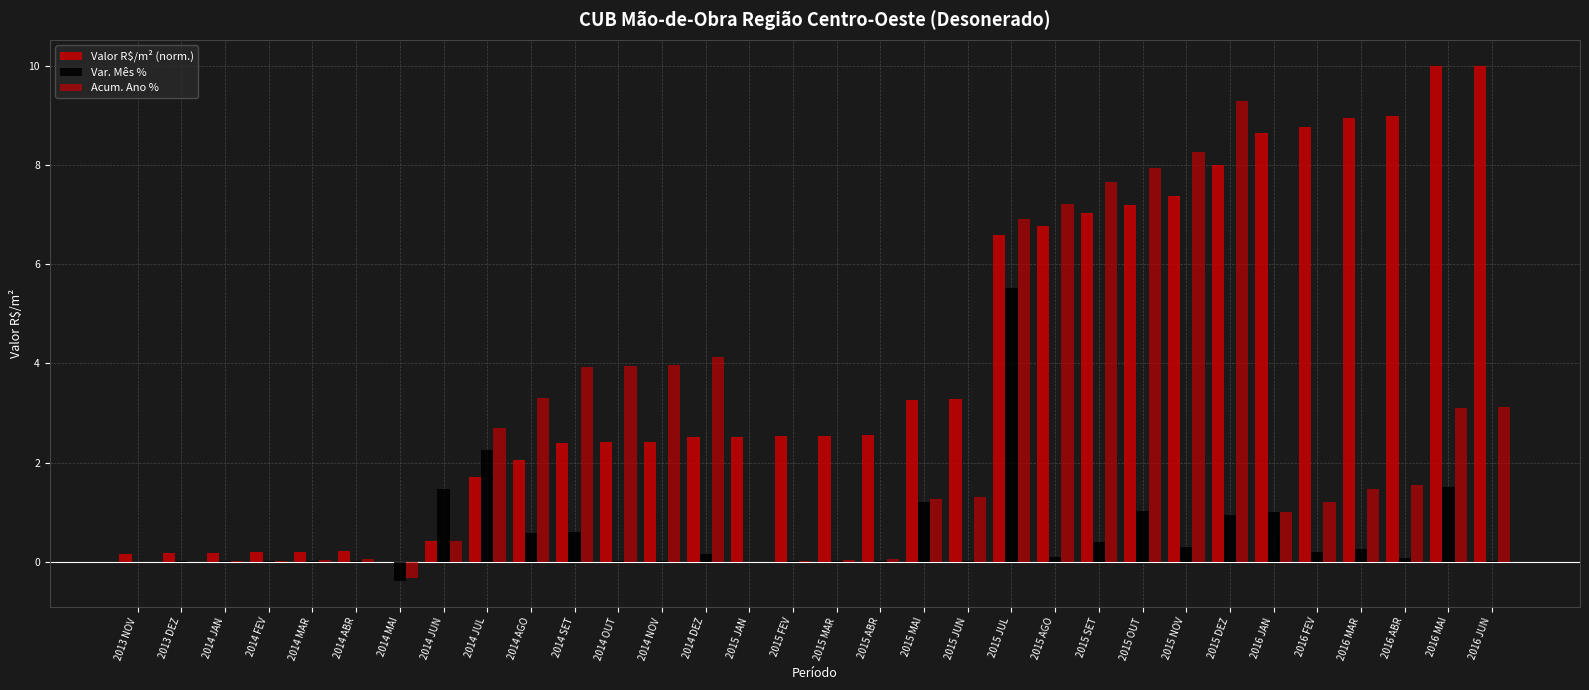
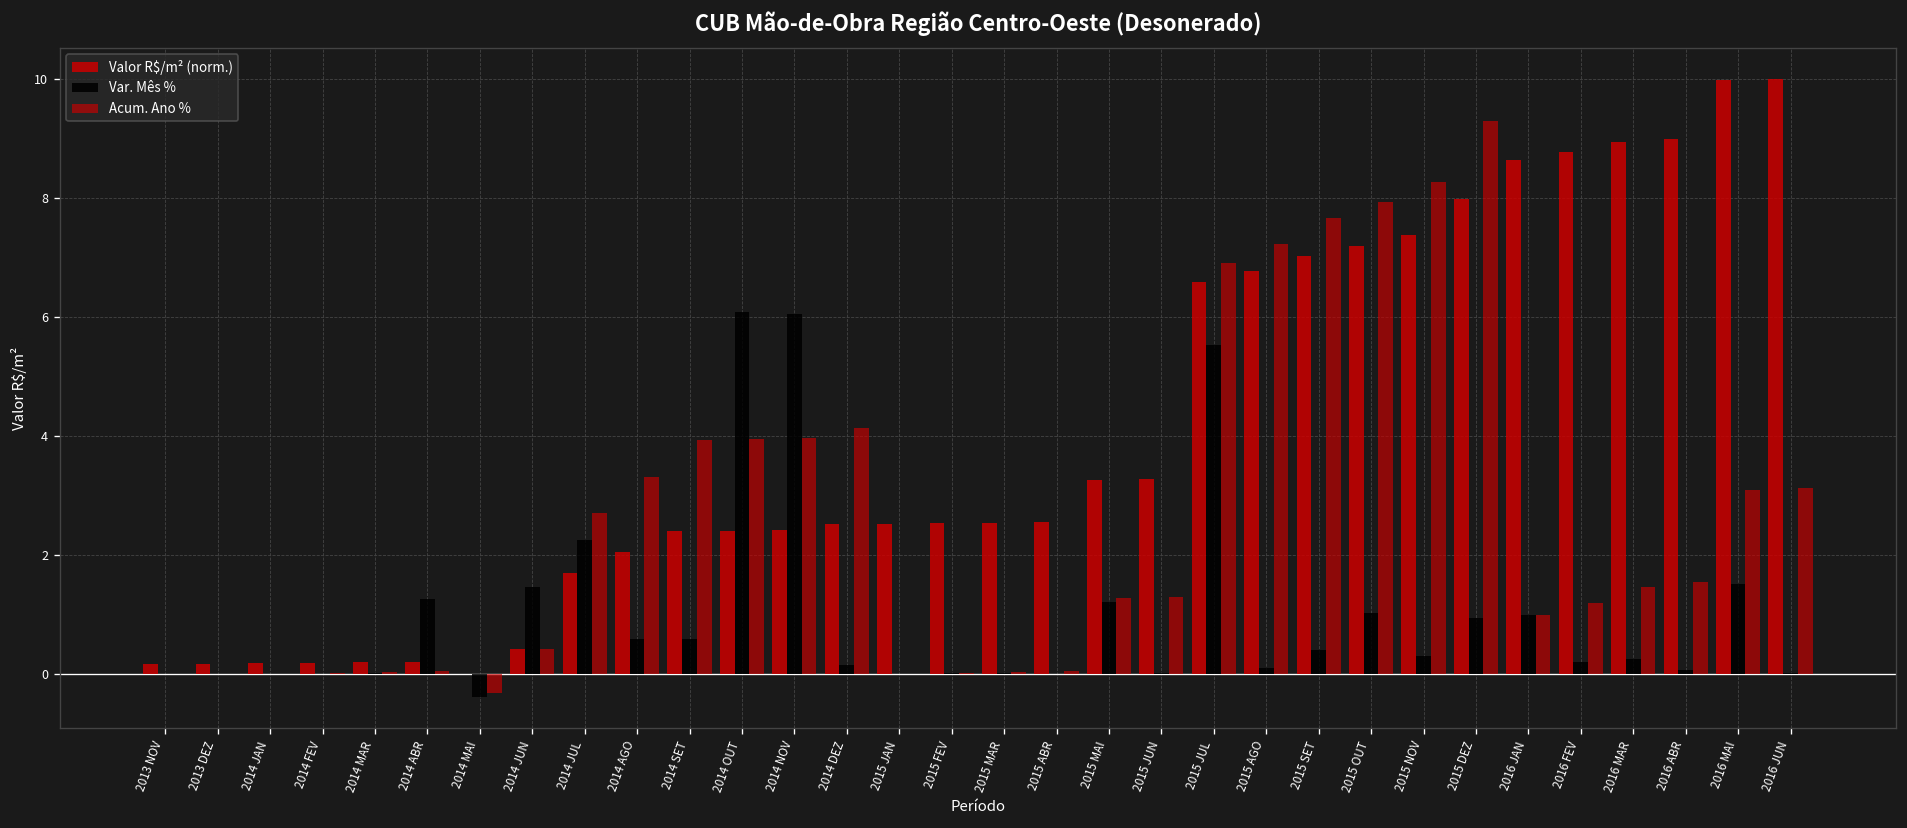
Var. Mês %, 2014 ABR: 0.0 -> 1.3
Var. Mês %, 2014 OUT: 0.0 -> 6.1
Var. Mês %, 2014 NOV: 0.0 -> 6.1
